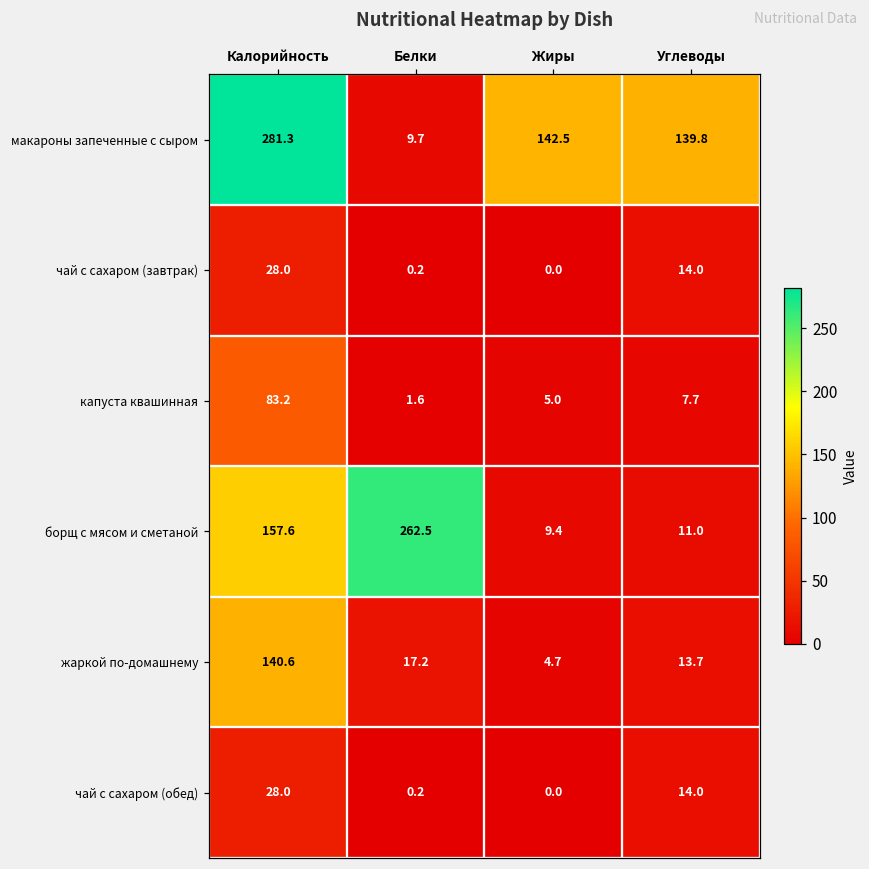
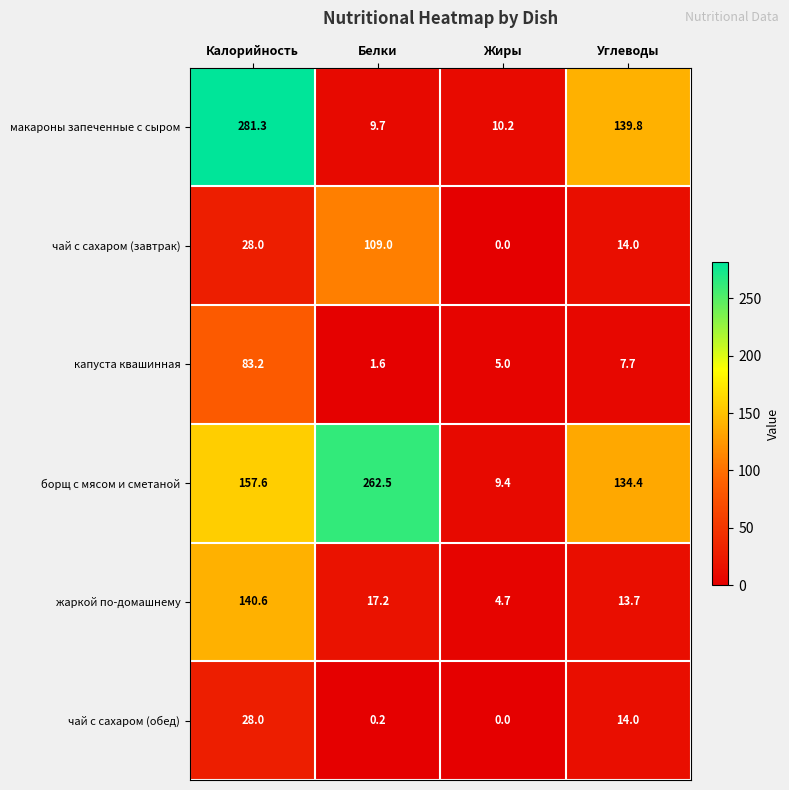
макароны запеченные с сыром, Жиры: 142.5 -> 10.2
чай с сахаром (завтрак), Белки: 0.2 -> 109.0
борщ с мясом и сметаной, Углеводы: 11.0 -> 134.4
